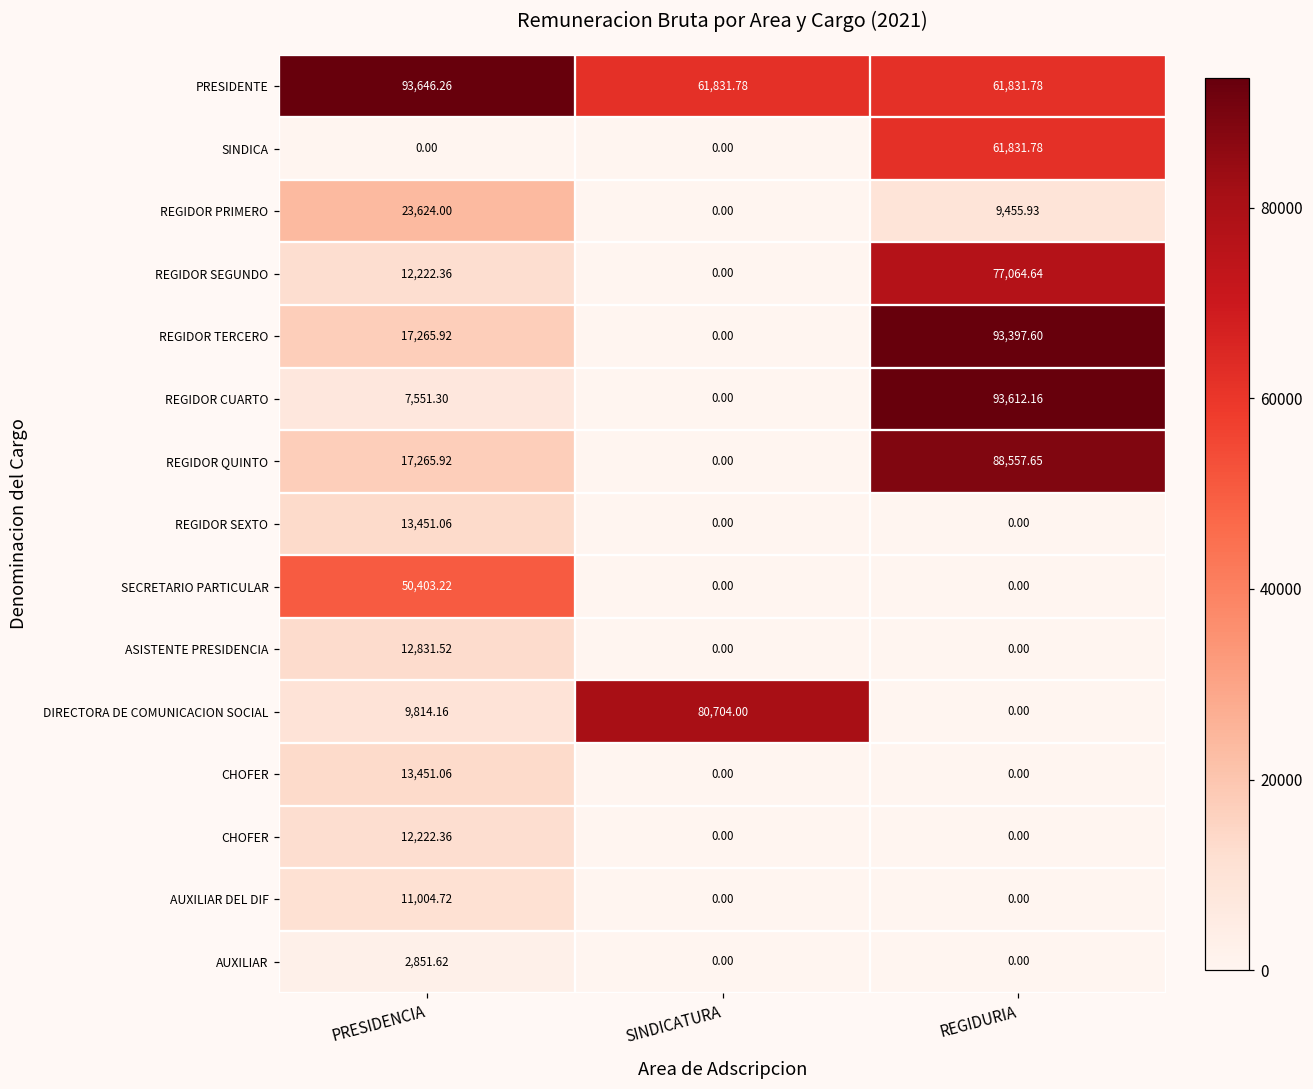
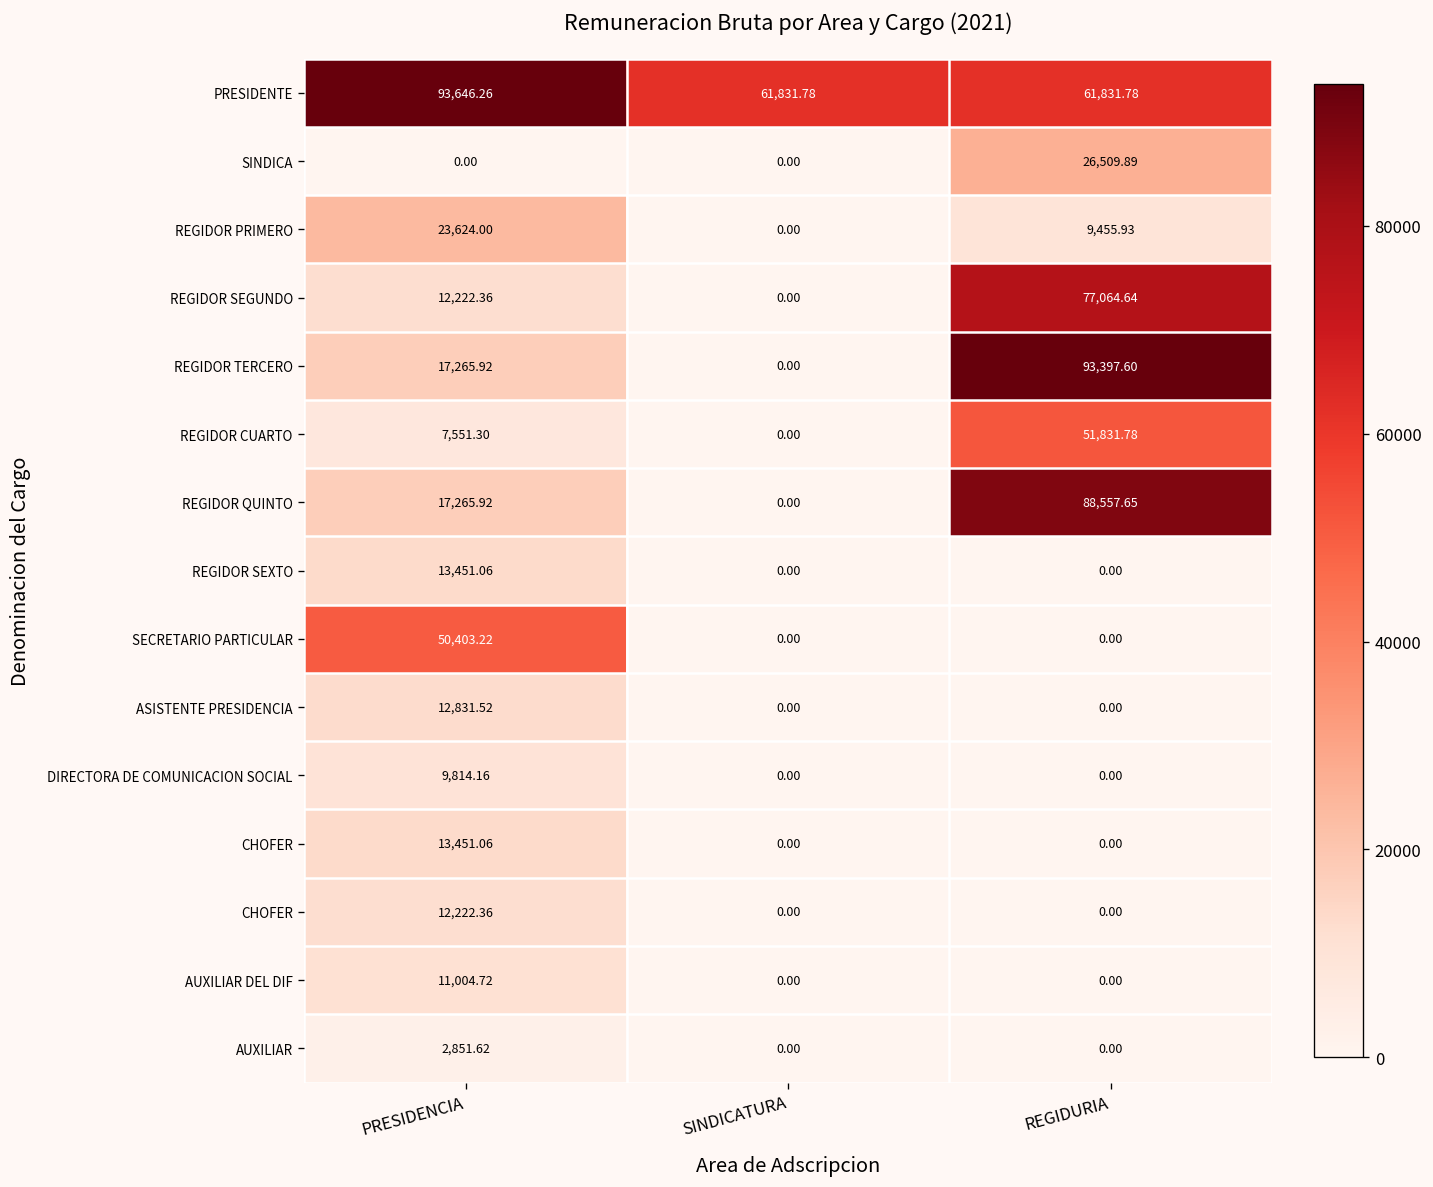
SINDICA, REGIDURIA: 61,831.78 -> 26,509.89
REGIDOR CUARTO, REGIDURIA: 93,612.16 -> 51,831.78
DIRECTORA DE COMUNICACION SOCIAL, SINDICATURA: 80,704.00 -> 0.00
